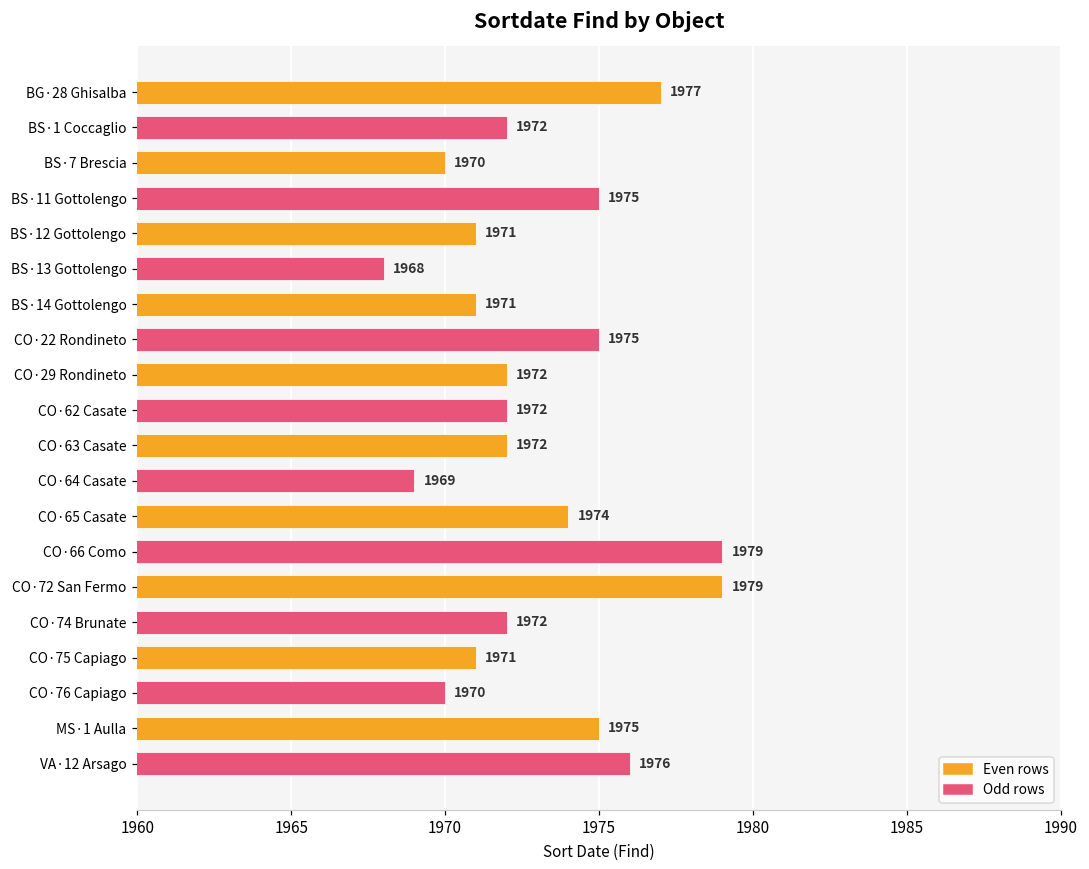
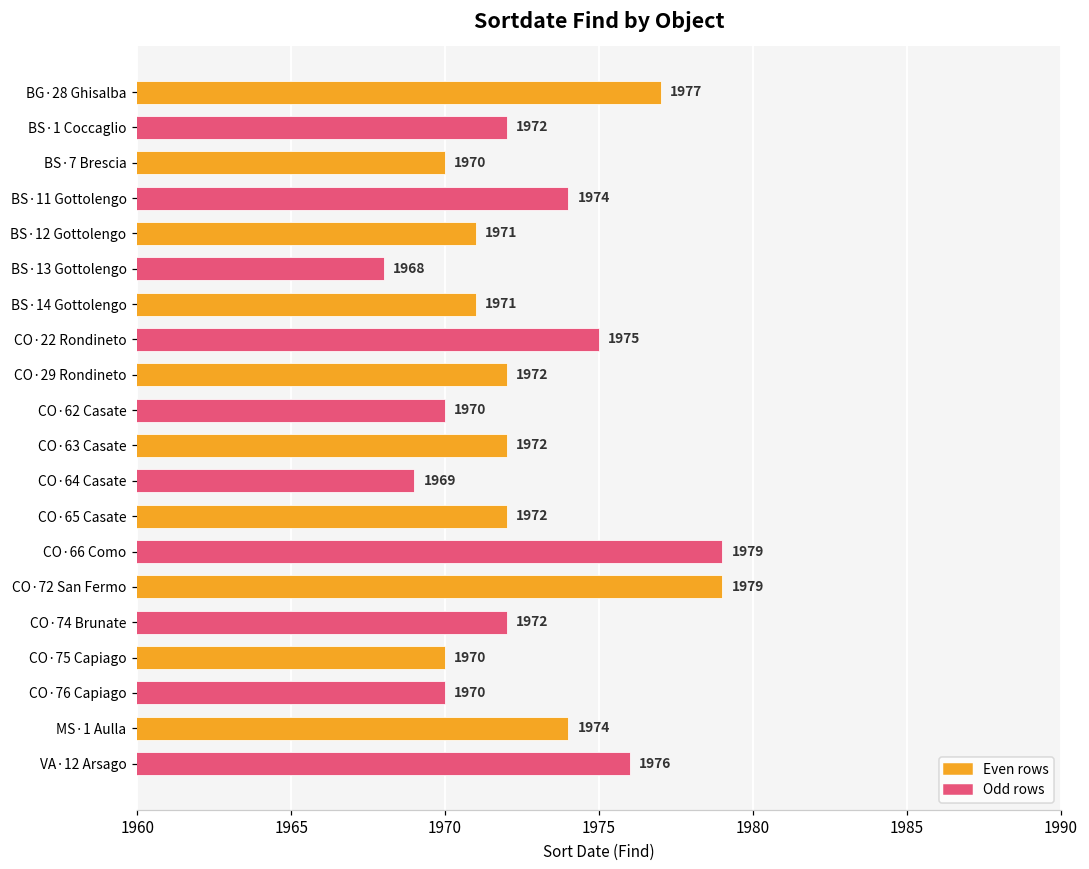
BS·11 Gottolengo: 1975 -> 1974
CO·62 Casate: 1972 -> 1970
CO·65 Casate: 1974 -> 1972
CO·75 Capiago: 1971 -> 1970
MS·1 Aulla: 1975 -> 1974
